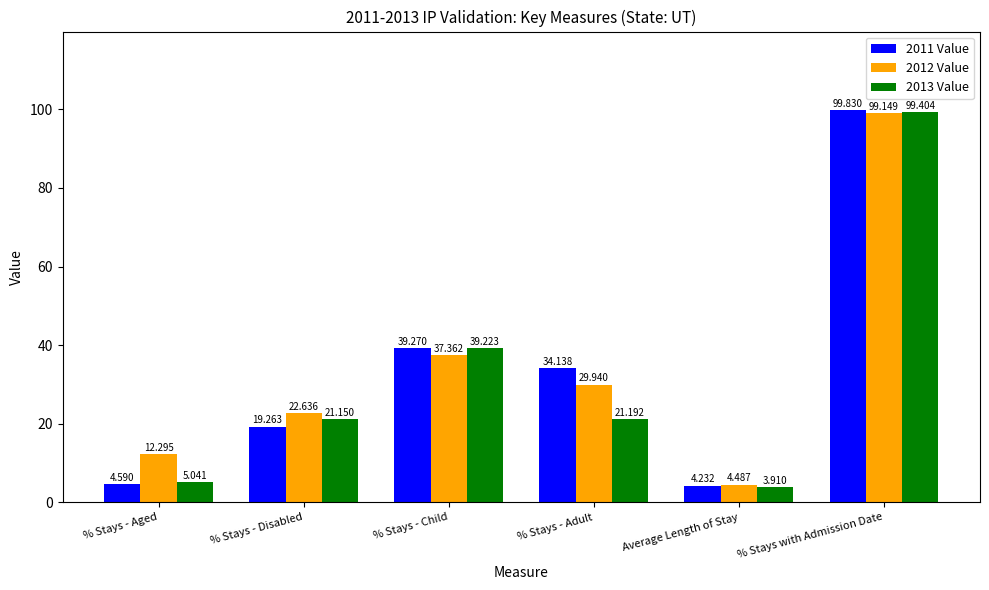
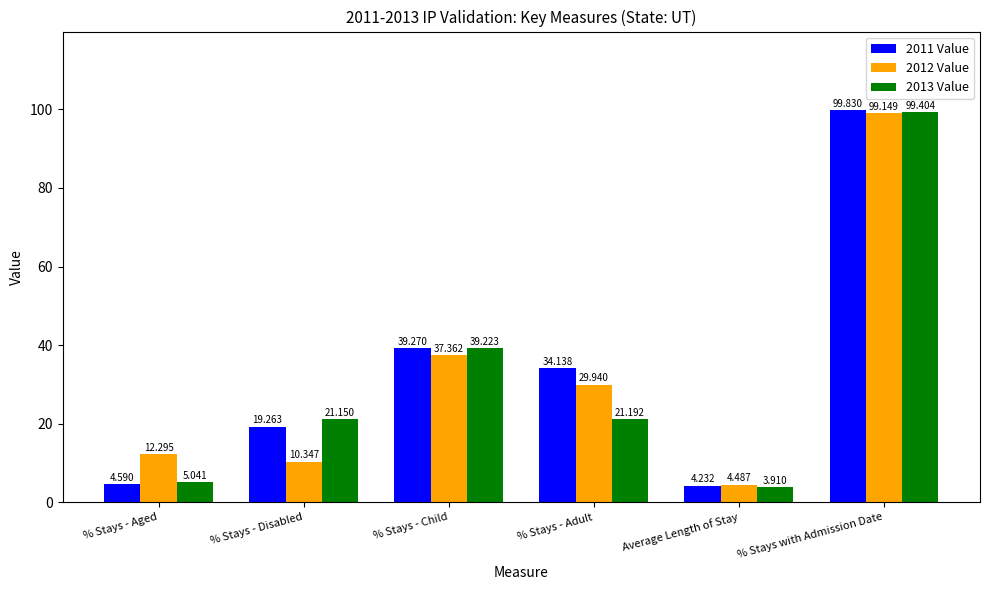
2012 Value, % Stays - Disabled: 22.636 -> 10.347
